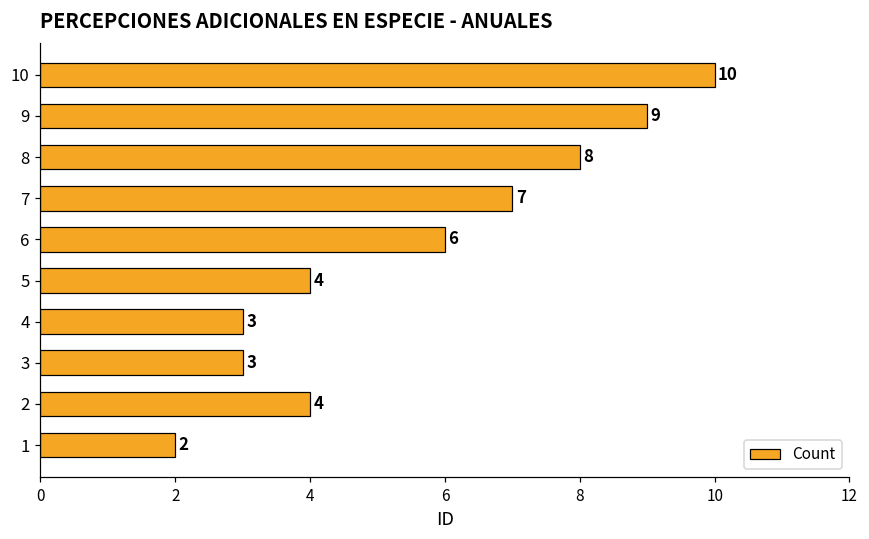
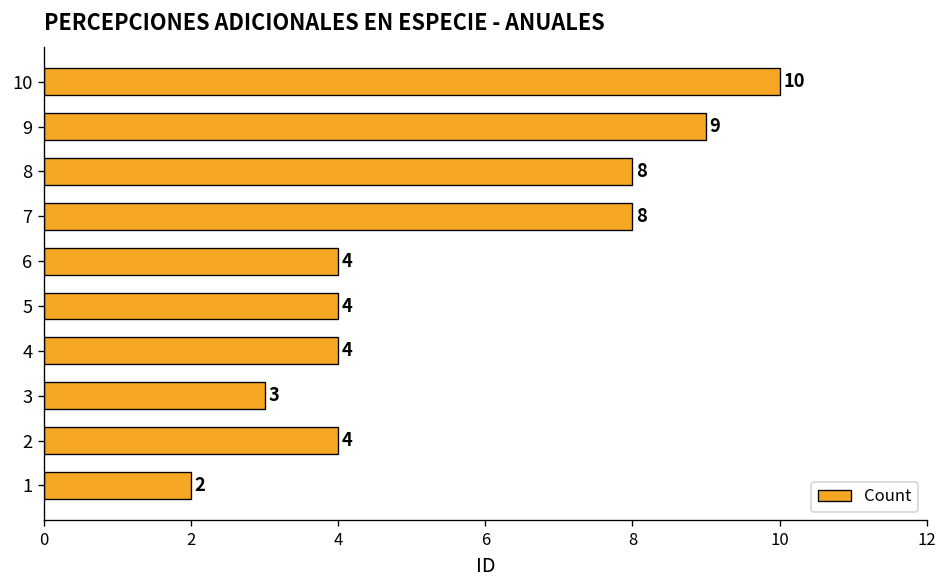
7: 7 -> 8
6: 6 -> 4
4: 3 -> 4
